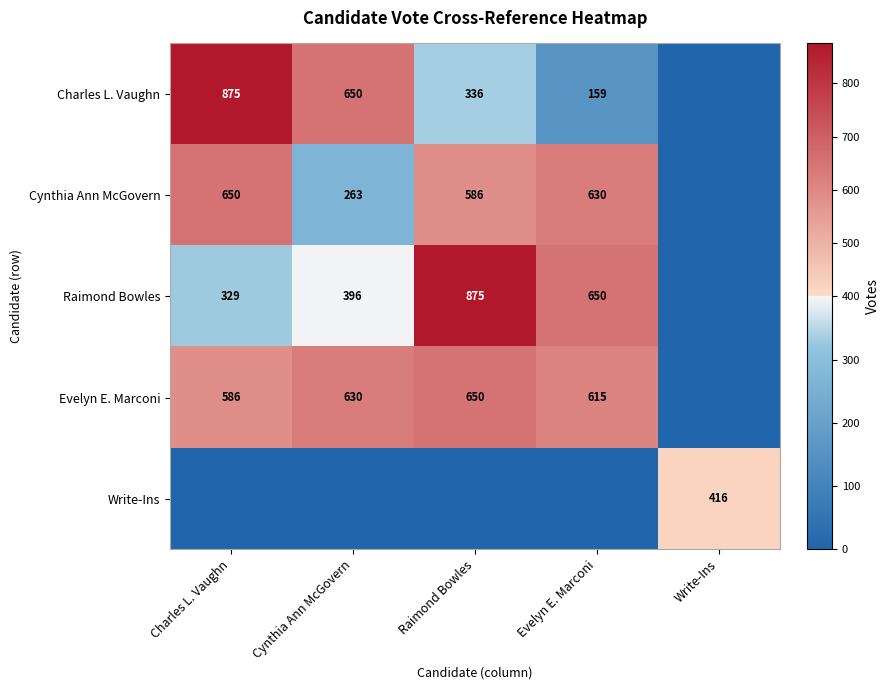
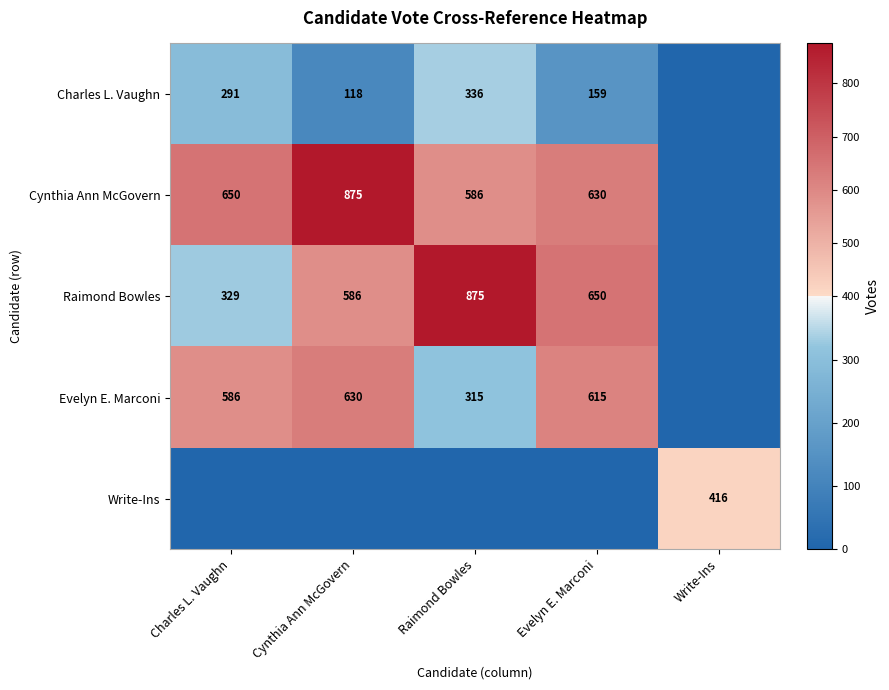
Charles L. Vaughn, Charles L. Vaughn: 875 -> 291
Charles L. Vaughn, Cynthia Ann McGovern: 650 -> 118
Cynthia Ann McGovern, Cynthia Ann McGovern: 263 -> 875
Raimond Bowles, Cynthia Ann McGovern: 396 -> 586
Evelyn E. Marconi, Raimond Bowles: 650 -> 315
